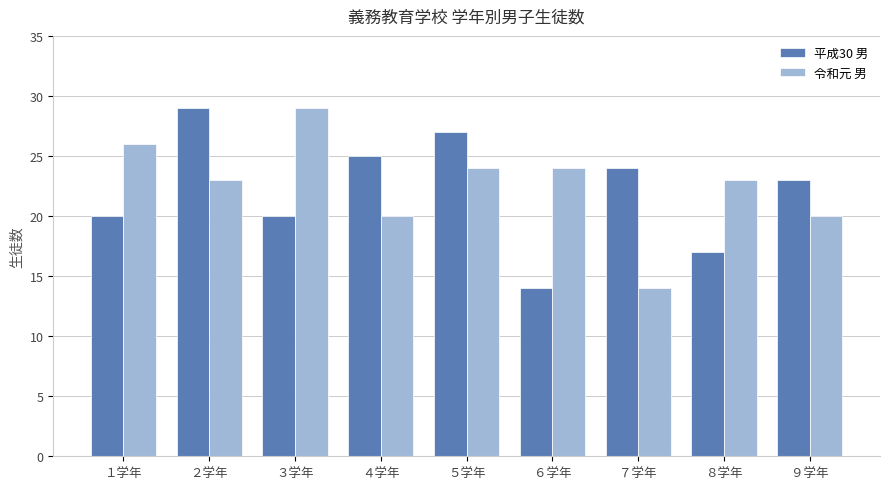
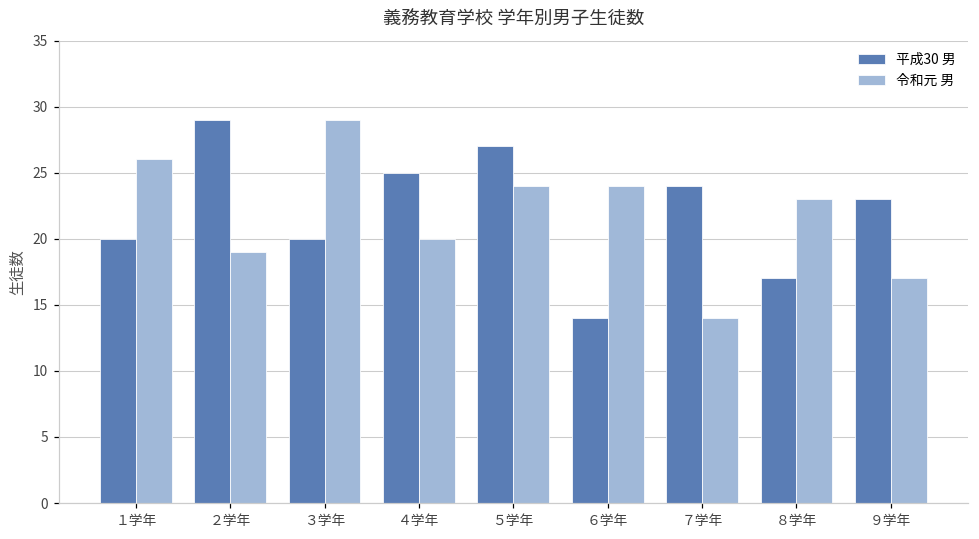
令和元 男, ２学年: 23 -> 19
令和元 男, ９学年: 20 -> 17
